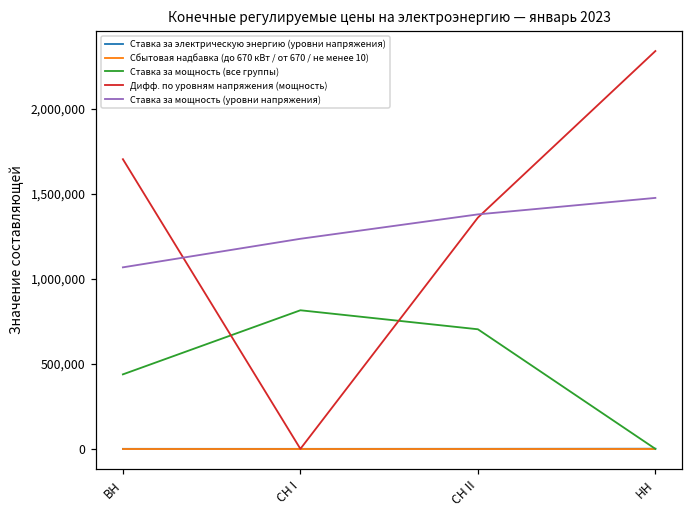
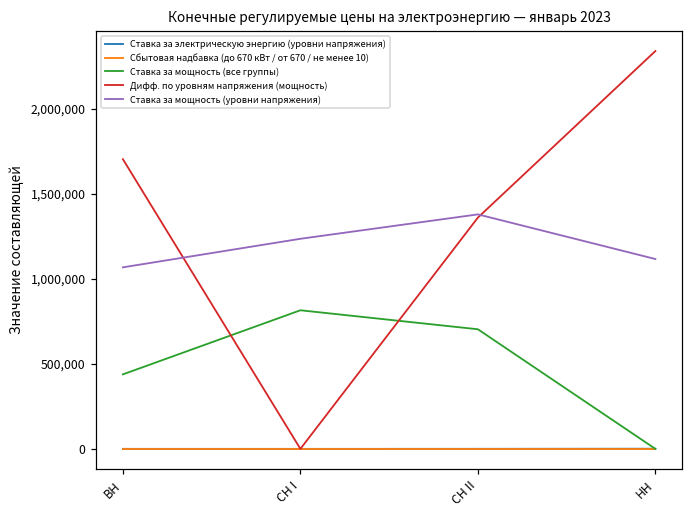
Ставка за мощность (уровни напряжения), НН: 1,470,000 -> 1,120,000
